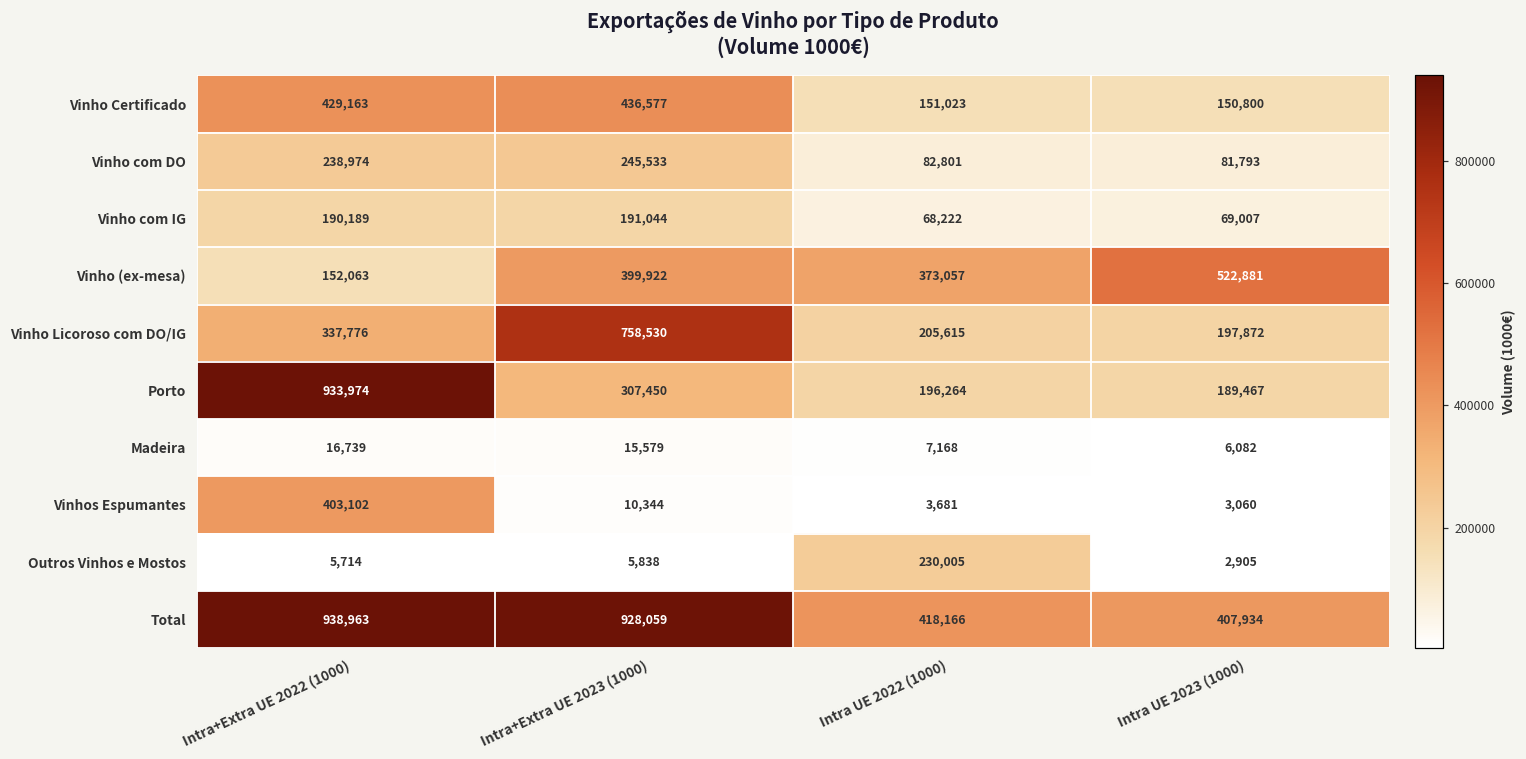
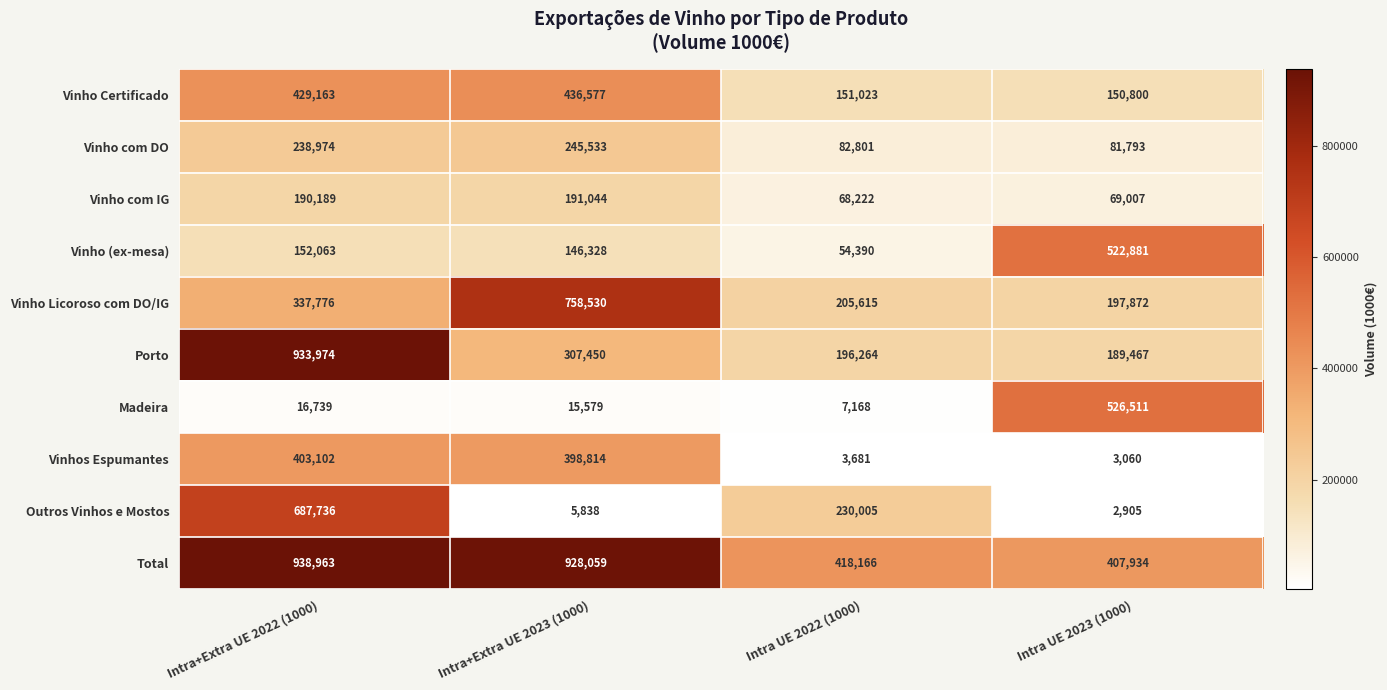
Vinho (ex-mesa), Intra+Extra UE 2023 (1000): 399,922 -> 146,328
Vinho (ex-mesa), Intra UE 2022 (1000): 373,057 -> 54,390
Madeira, Intra UE 2023 (1000): 6,082 -> 526,511
Vinhos Espumantes, Intra+Extra UE 2023 (1000): 10,344 -> 398,814
Outros Vinhos e Mostos, Intra+Extra UE 2022 (1000): 5,714 -> 687,736
